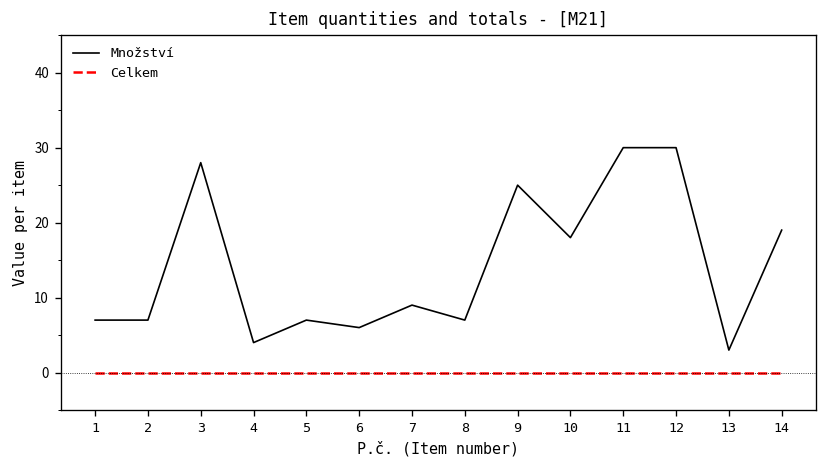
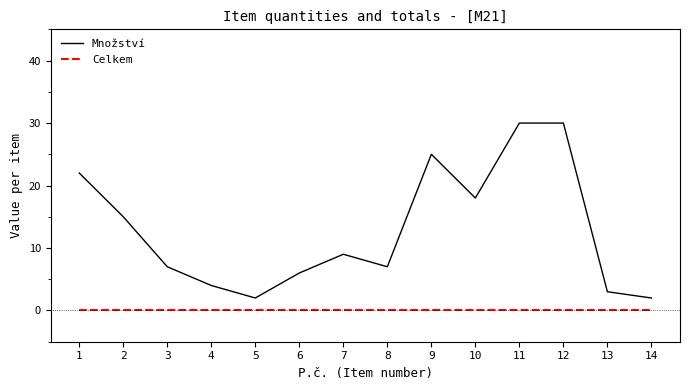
Množství, 1: 7 -> 22
Množství, 2: 7 -> 15
Množství, 3: 28 -> 7
Množství, 5: 7 -> 2
Množství, 14: 19 -> 2
